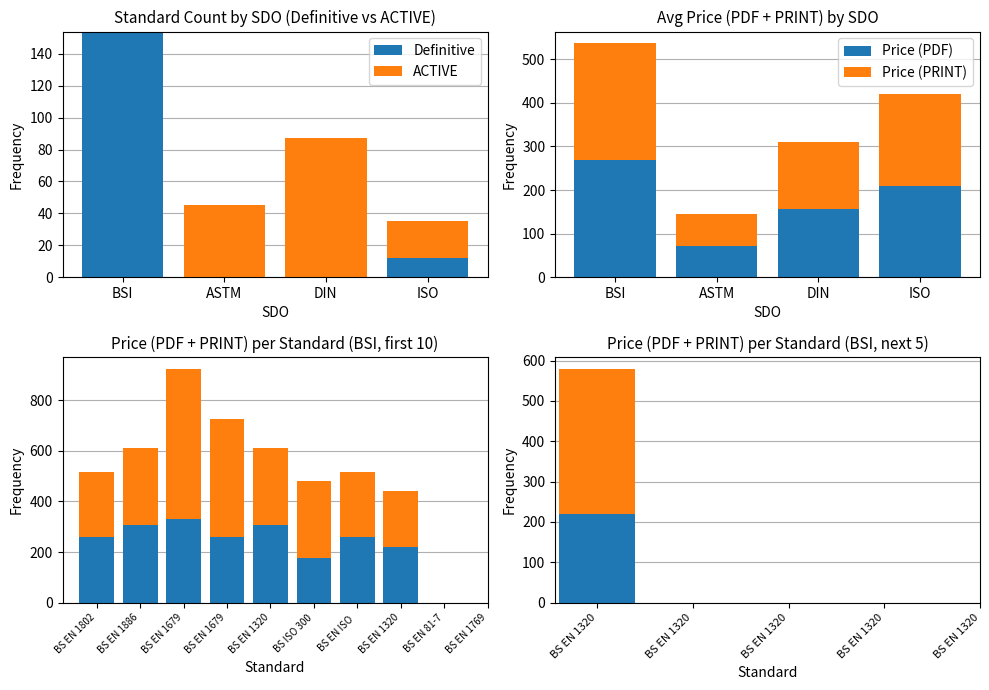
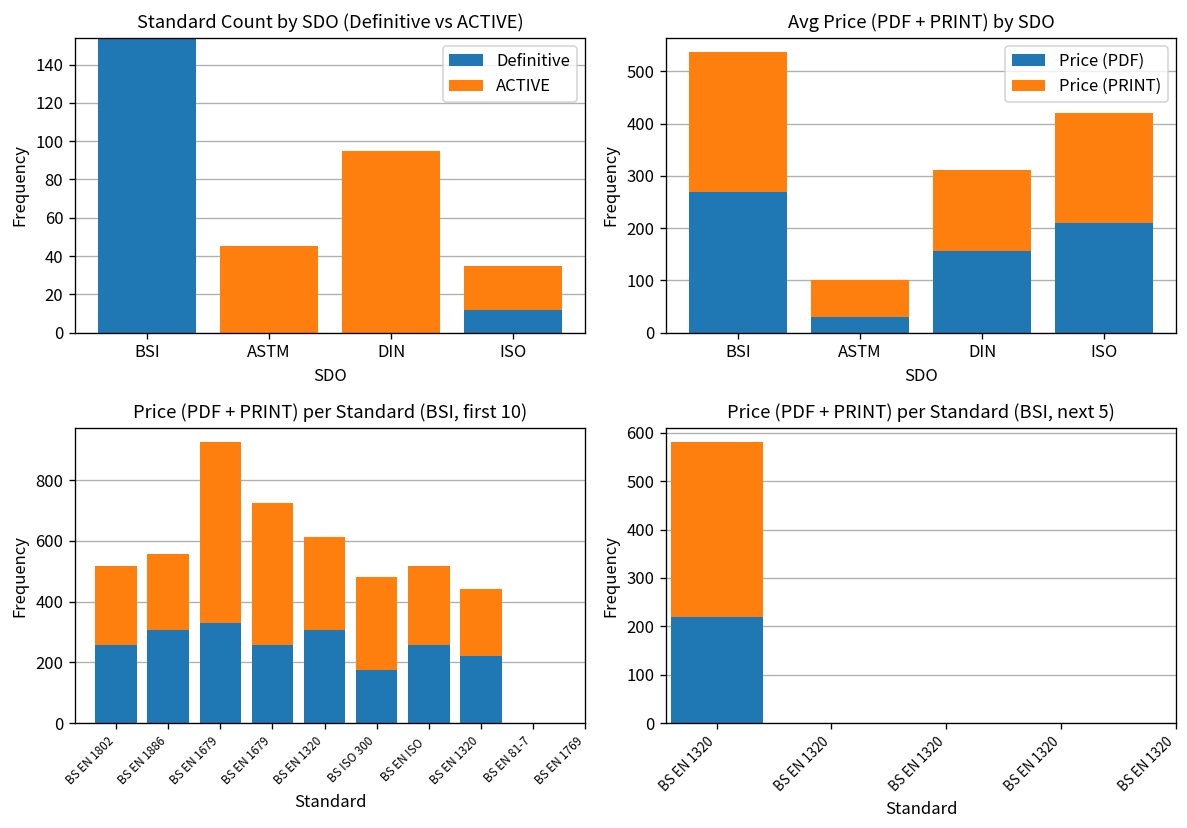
Standard Count by SDO (Definitive vs ACTIVE), ACTIVE, DIN: 87 -> 95
Avg Price (PDF + PRINT) by SDO, Price (PDF), ASTM: 70 -> 30
Price (PDF + PRINT) per Standard (BSI, first 10), Price (PRINT), BS EN 1886: 310 -> 250
